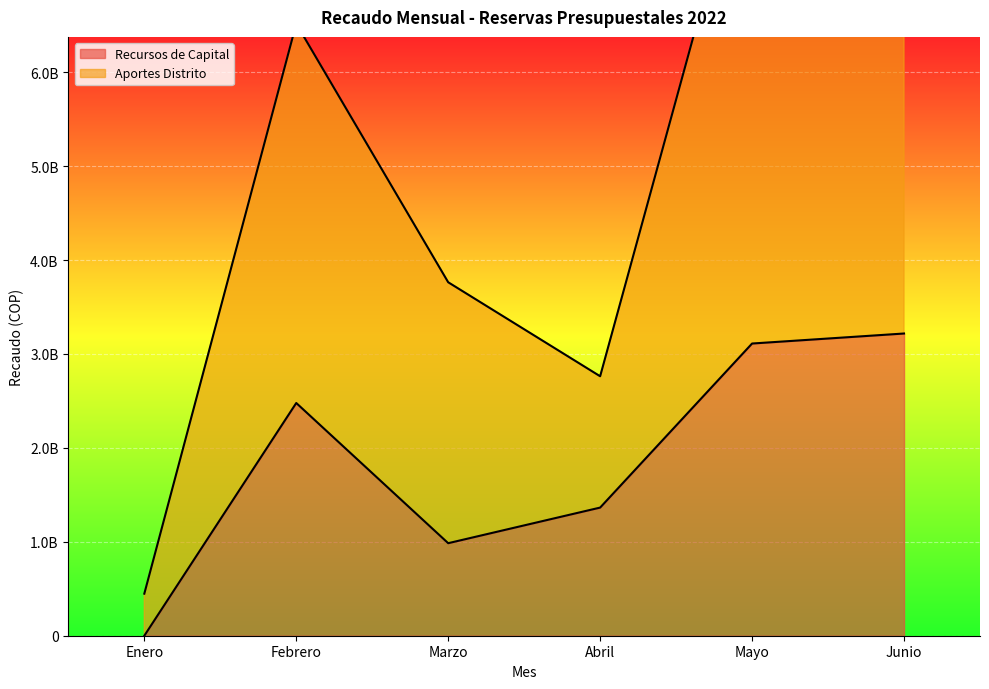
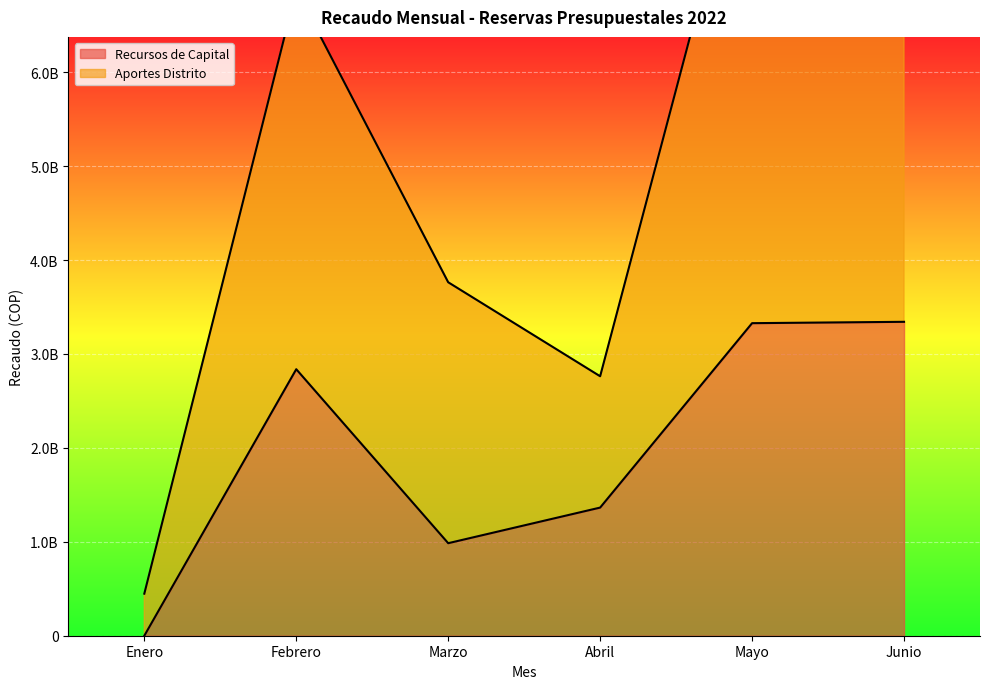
Recursos de Capital, Febrero: 2500000000 -> 2800000000
Recursos de Capital, Mayo: 3100000000 -> 3300000000
Recursos de Capital, Junio: 3200000000 -> 3300000000
